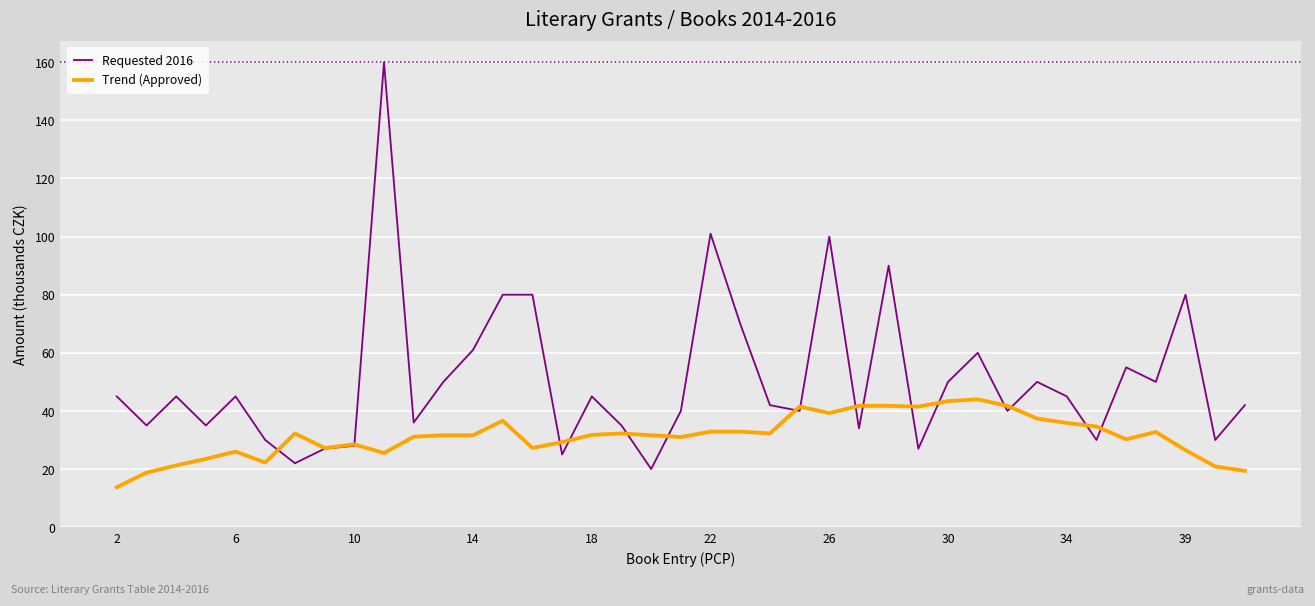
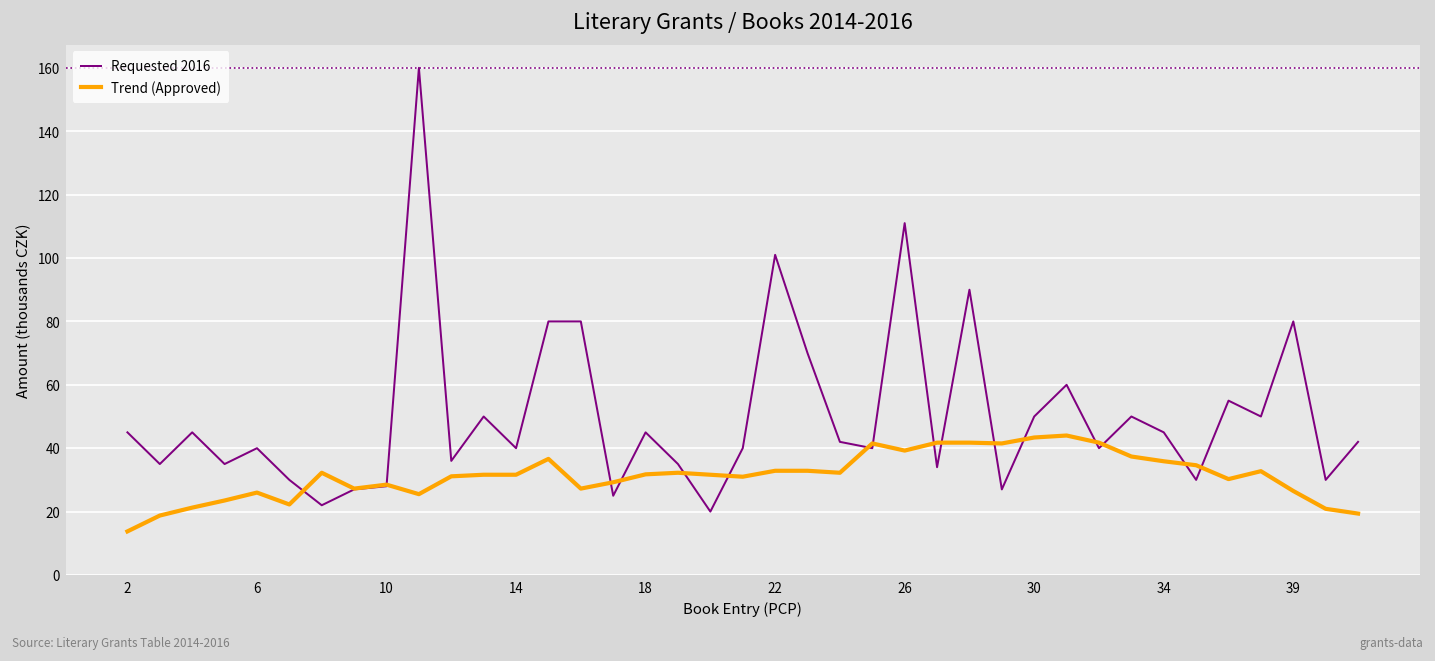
Requested 2016, 6: 45 -> 40
Requested 2016, 14: 61 -> 40
Requested 2016, 26: 100 -> 111
